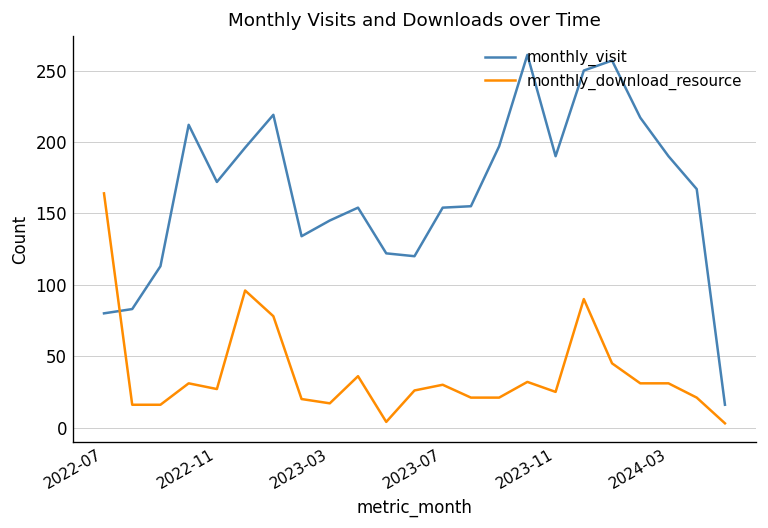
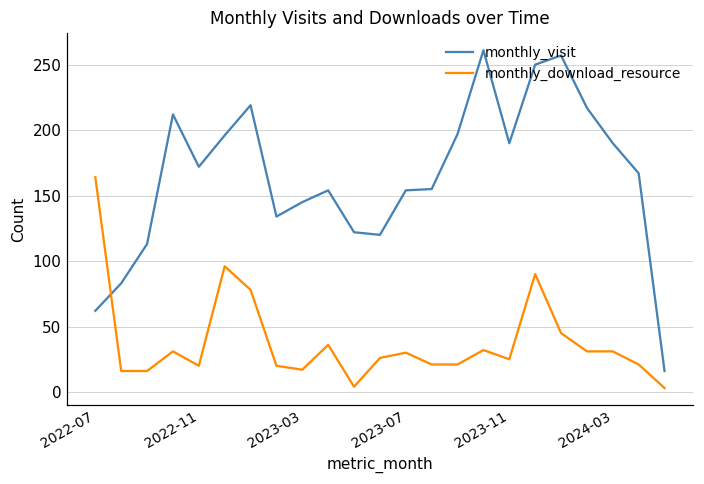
monthly_visit, 2022-07: 80 -> 62
monthly_download_resource, 2022-11: 27 -> 20
